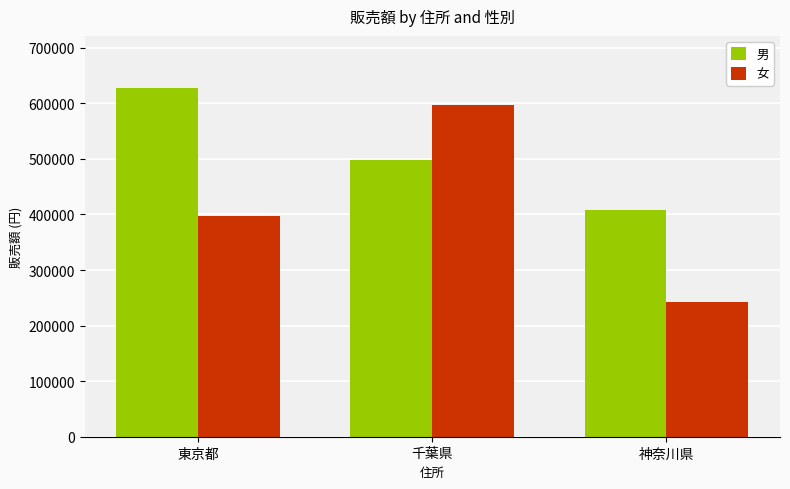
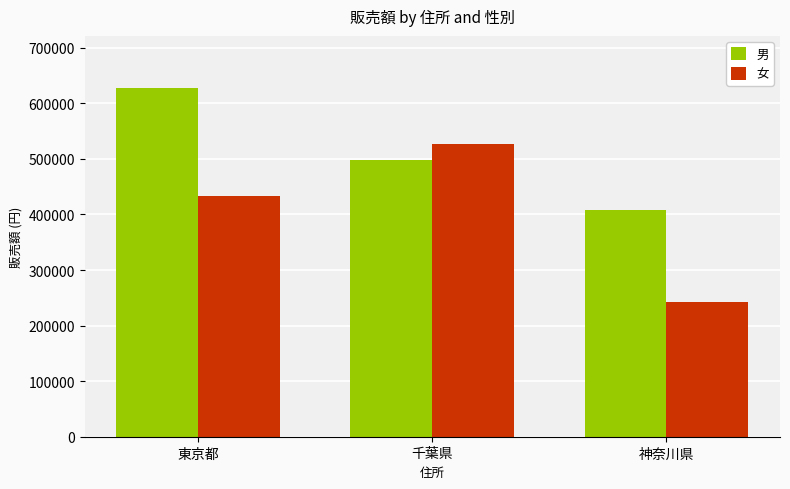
女, 東京都: 400000 -> 430000
女, 千葉県: 600000 -> 530000
